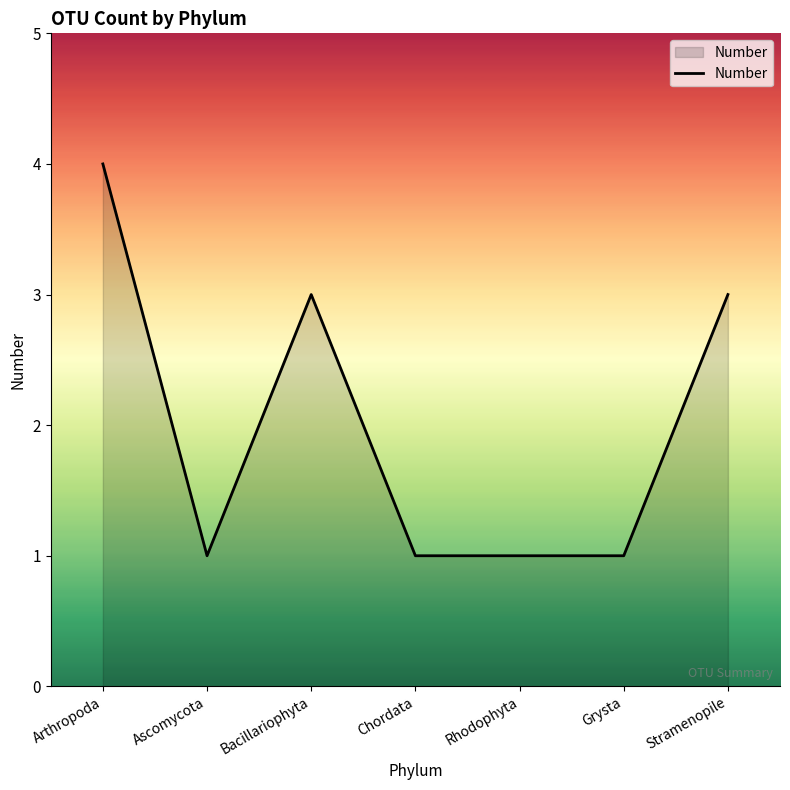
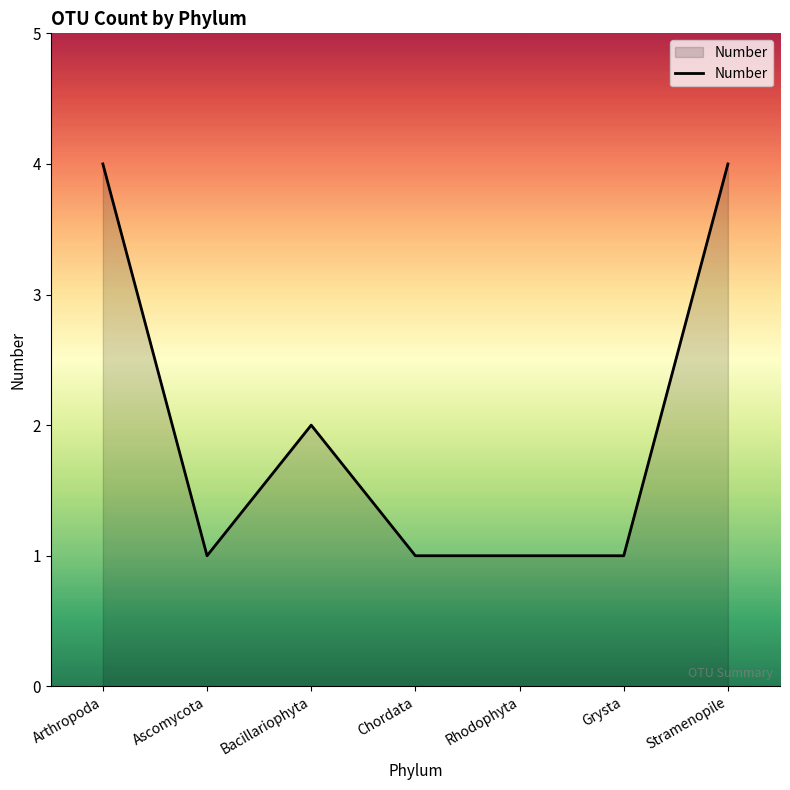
Bacillariophyta: 3 -> 2
Stramenopile: 3 -> 4
